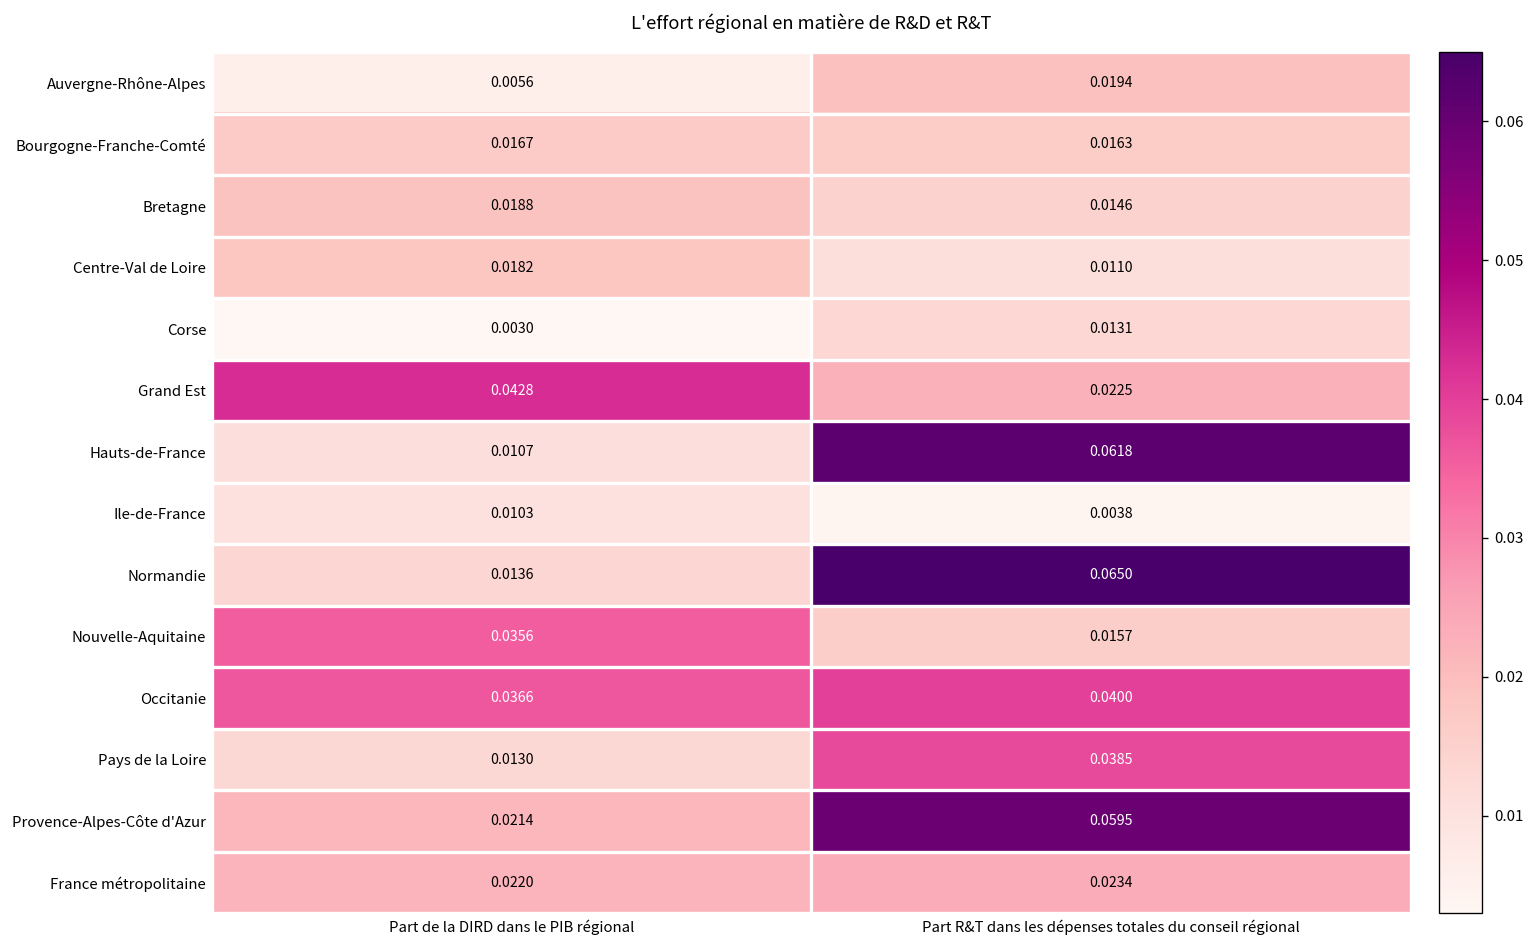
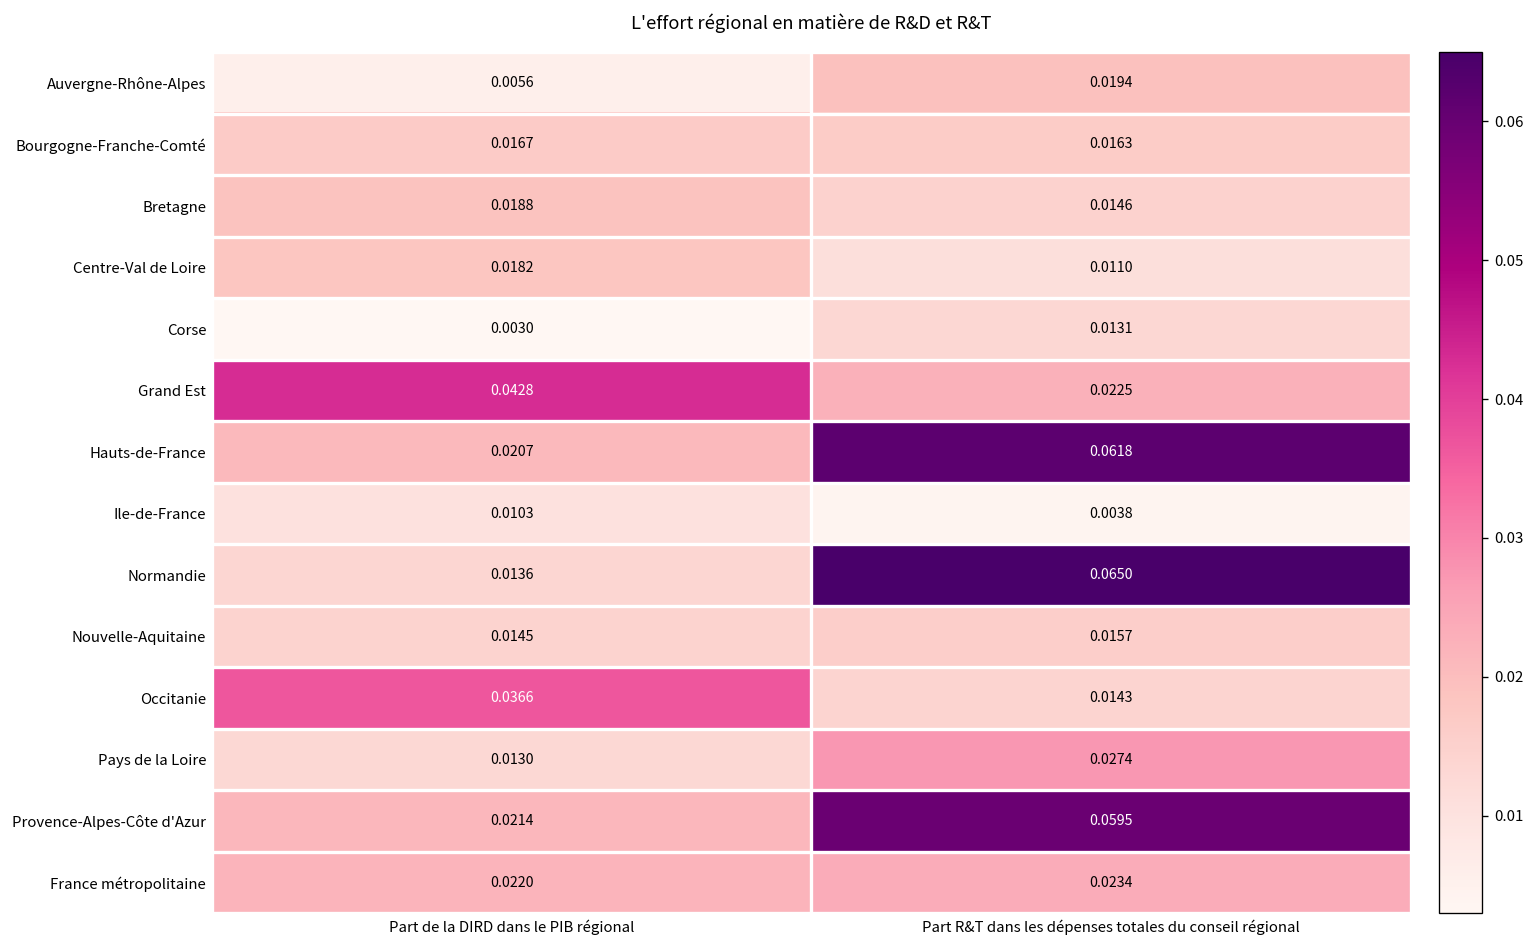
Hauts-de-France, Part de la DIRD dans le PIB régional: 0.0107 -> 0.0207
Nouvelle-Aquitaine, Part de la DIRD dans le PIB régional: 0.0356 -> 0.0145
Occitanie, Part R&T dans les dépenses totales du conseil régional: 0.0400 -> 0.0143
Pays de la Loire, Part R&T dans les dépenses totales du conseil régional: 0.0385 -> 0.0274
